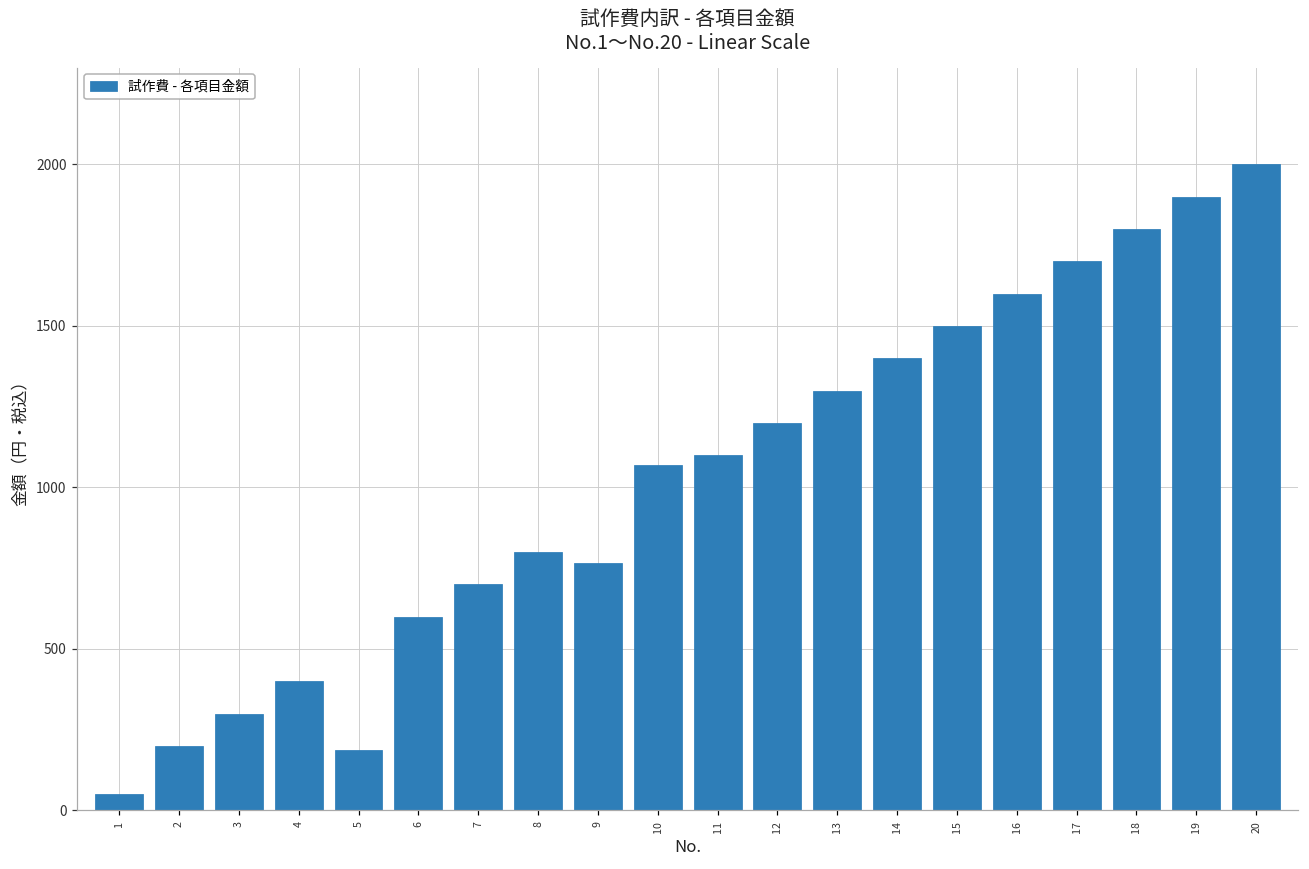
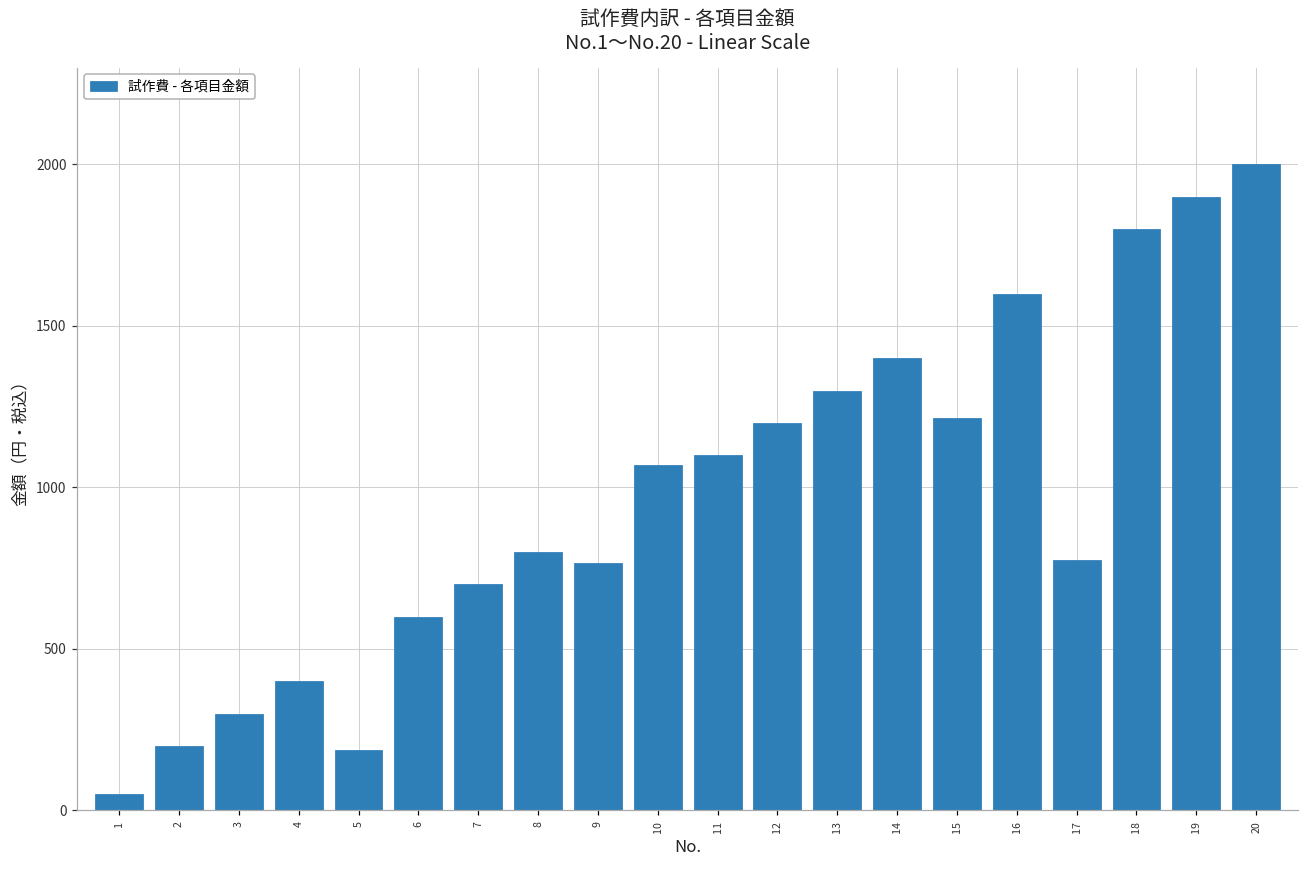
15: 1500 -> 1220
17: 1700 -> 780
